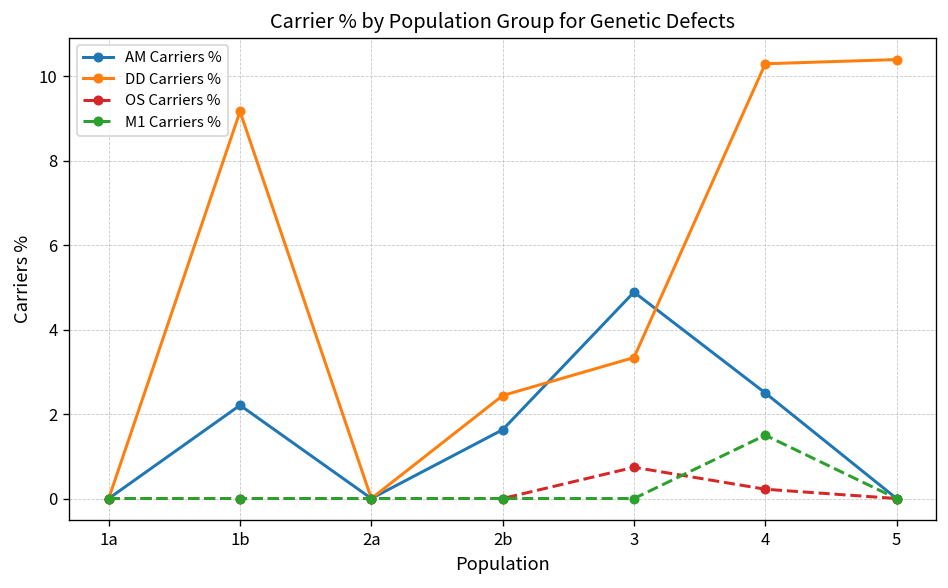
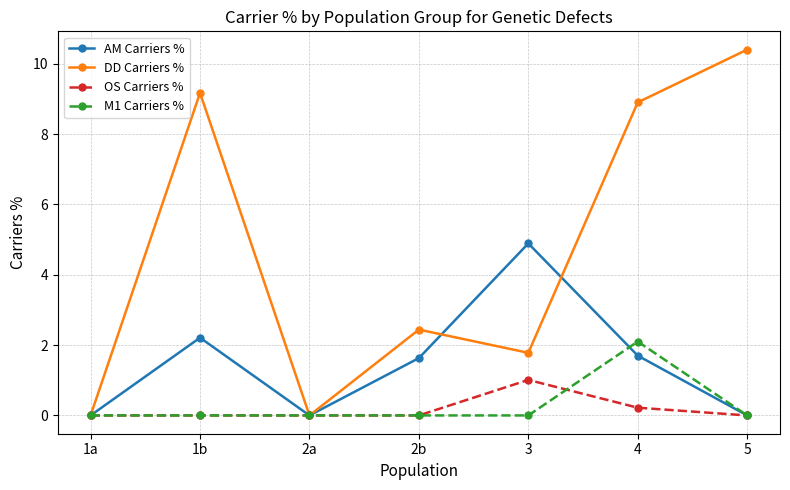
DD Carriers %, 3: 3.3 -> 1.8
OS Carriers %, 3: 0.7 -> 1.0
AM Carriers %, 4: 2.5 -> 1.7
DD Carriers %, 4: 10.3 -> 8.9
M1 Carriers %, 4: 1.5 -> 2.1
